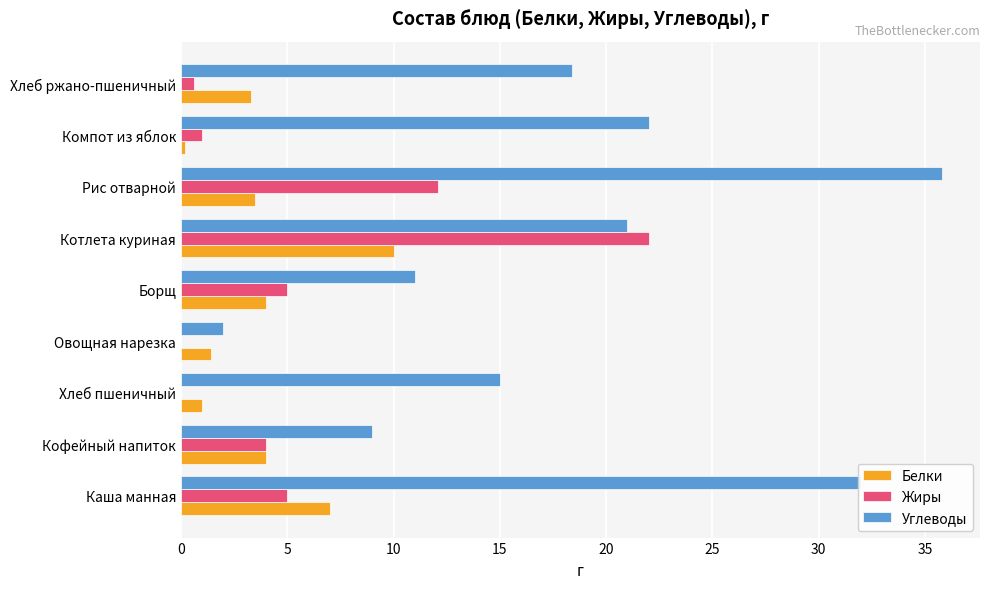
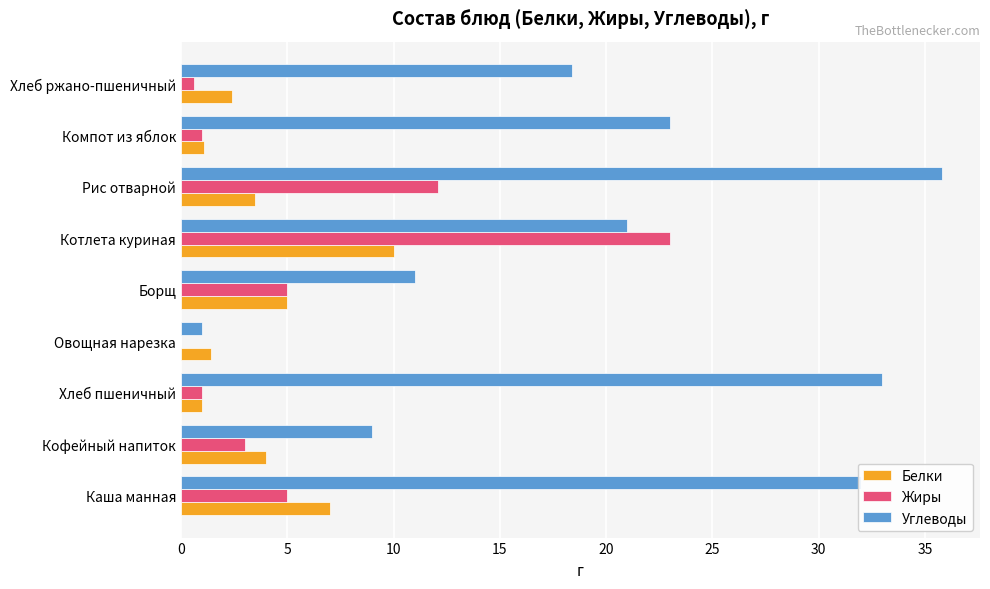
Белки, Хлеб ржано-пшеничный: 3.3 -> 2.4
Углеводы, Компот из яблок: 22 -> 23
Белки, Компот из яблок: 0.2 -> 1.1
Жиры, Котлета куриная: 22 -> 23
Белки, Борщ: 4 -> 5
Углеводы, Овощная нарезка: 2 -> 1
Углеводы, Хлеб пшеничный: 15 -> 33
Жиры, Хлеб пшеничный: 0 -> 1
Жиры, Кофейный напиток: 4 -> 3
